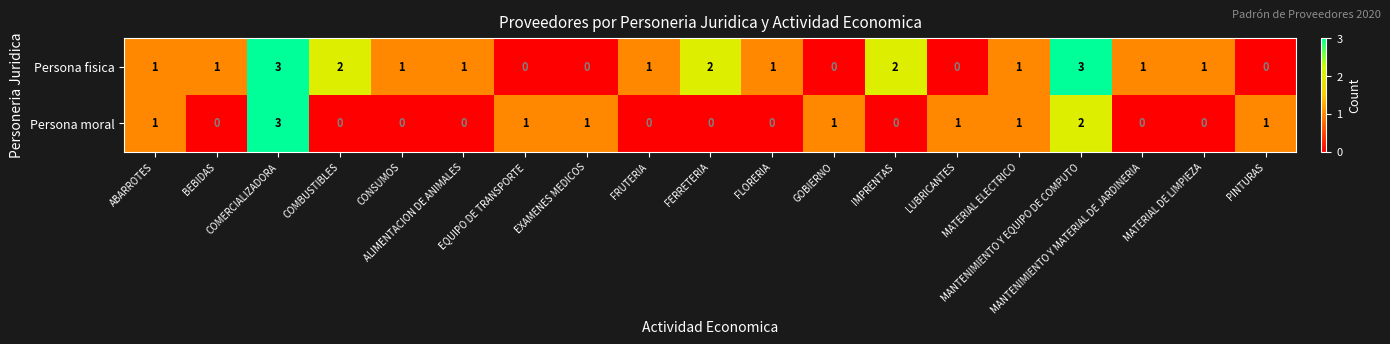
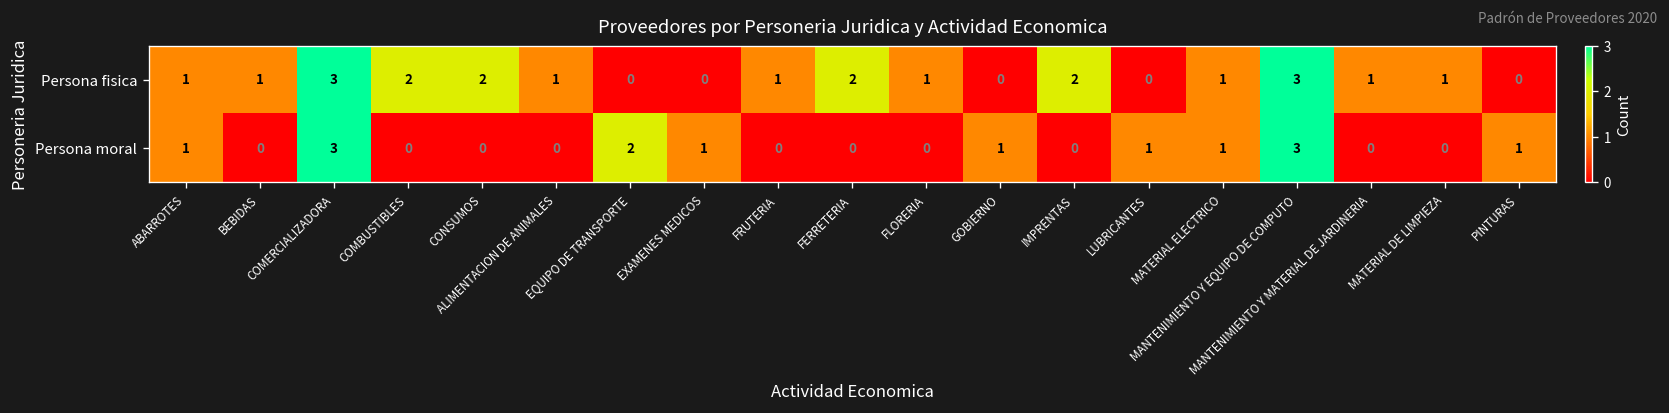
Persona fisica, CONSUMOS: 1 -> 2
Persona moral, EQUIPO DE TRANSPORTE: 1 -> 2
Persona moral, MANTENIMIENTO Y EQUIPO DE COMPUTO: 2 -> 3
